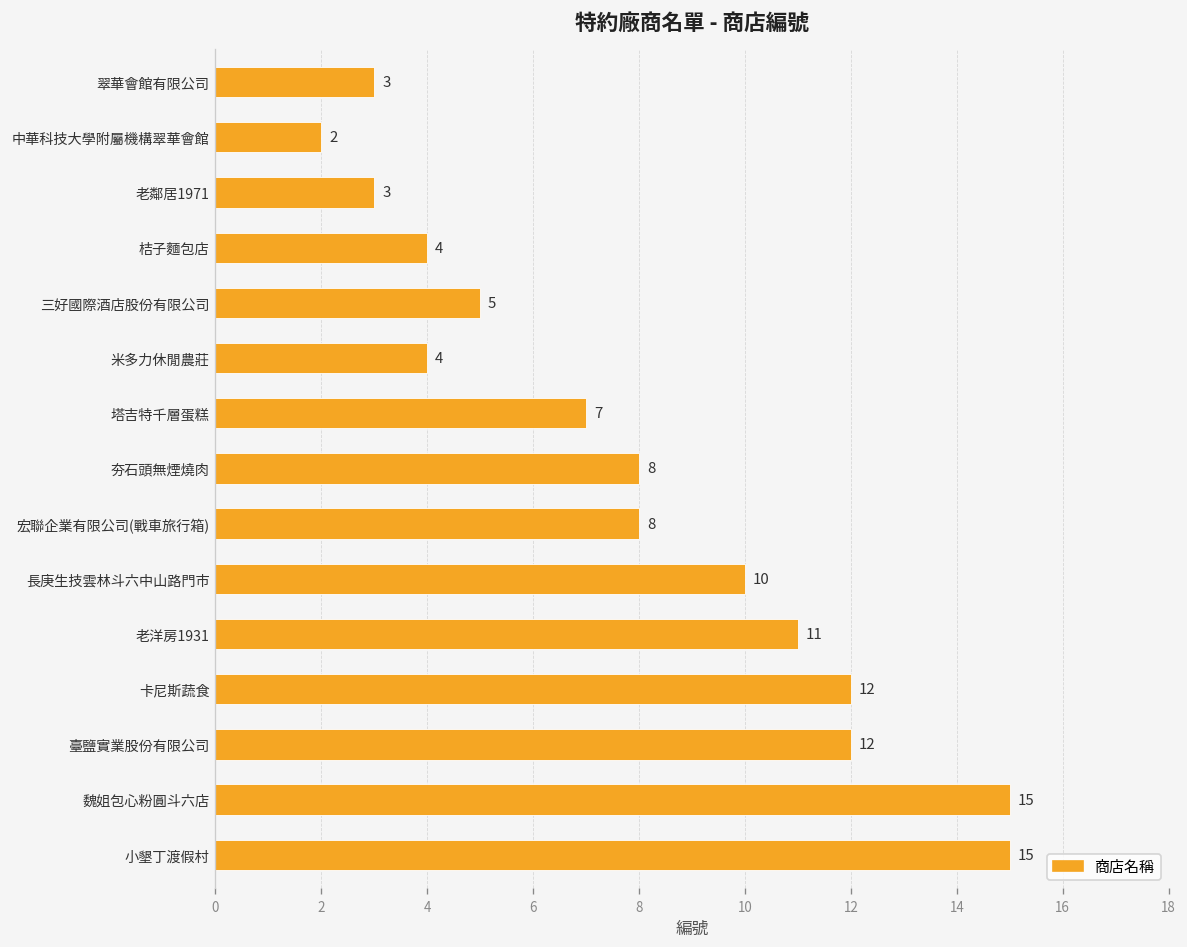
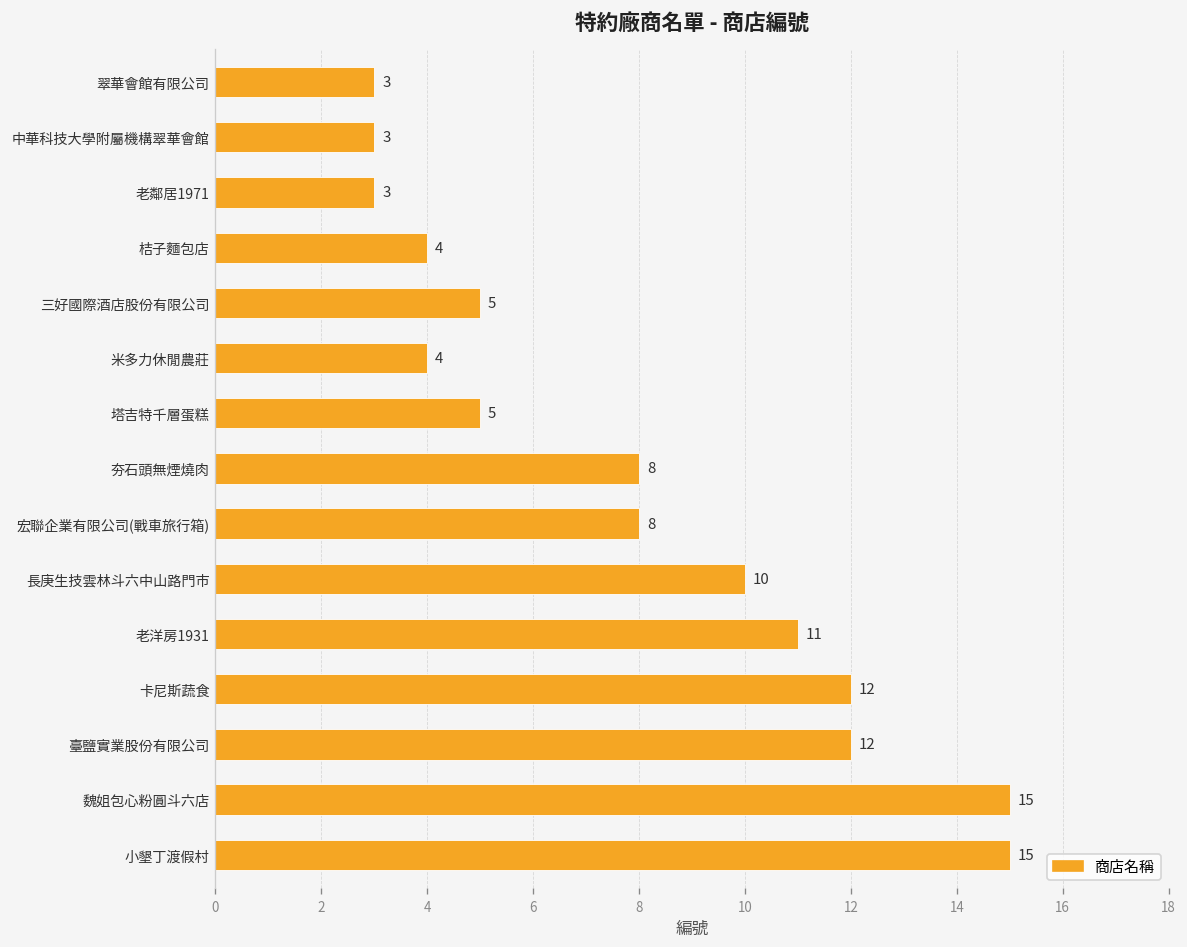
中華科技大學附屬機構翠華會館: 2 -> 3
塔吉特千層蛋糕: 7 -> 5
